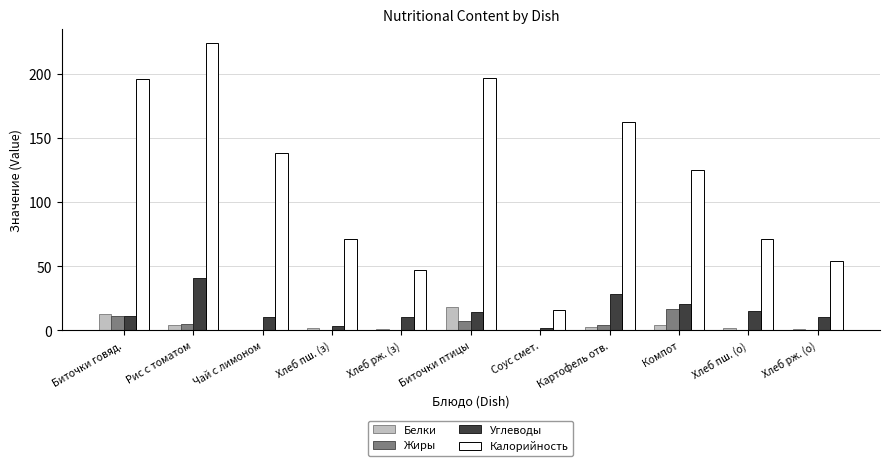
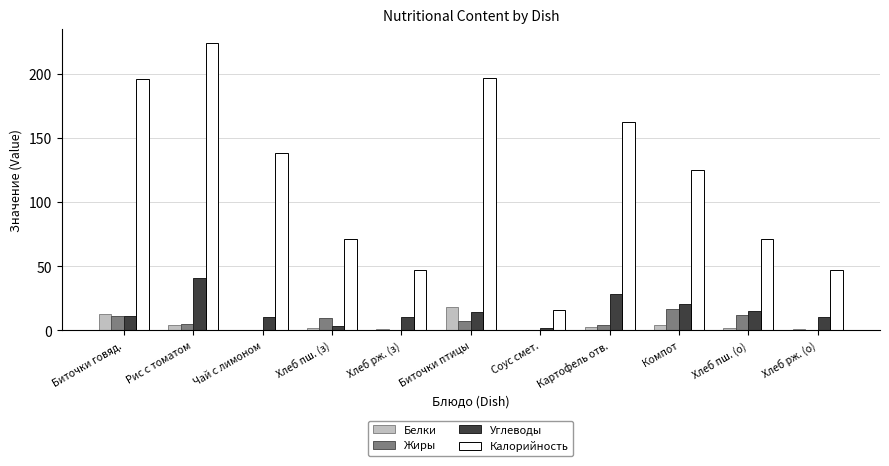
Жиры, Хлеб пш. (з): 0 -> 10
Жиры, Хлеб пш. (о): 0 -> 12
Калорийность, Хлеб рж. (о): 55 -> 47
